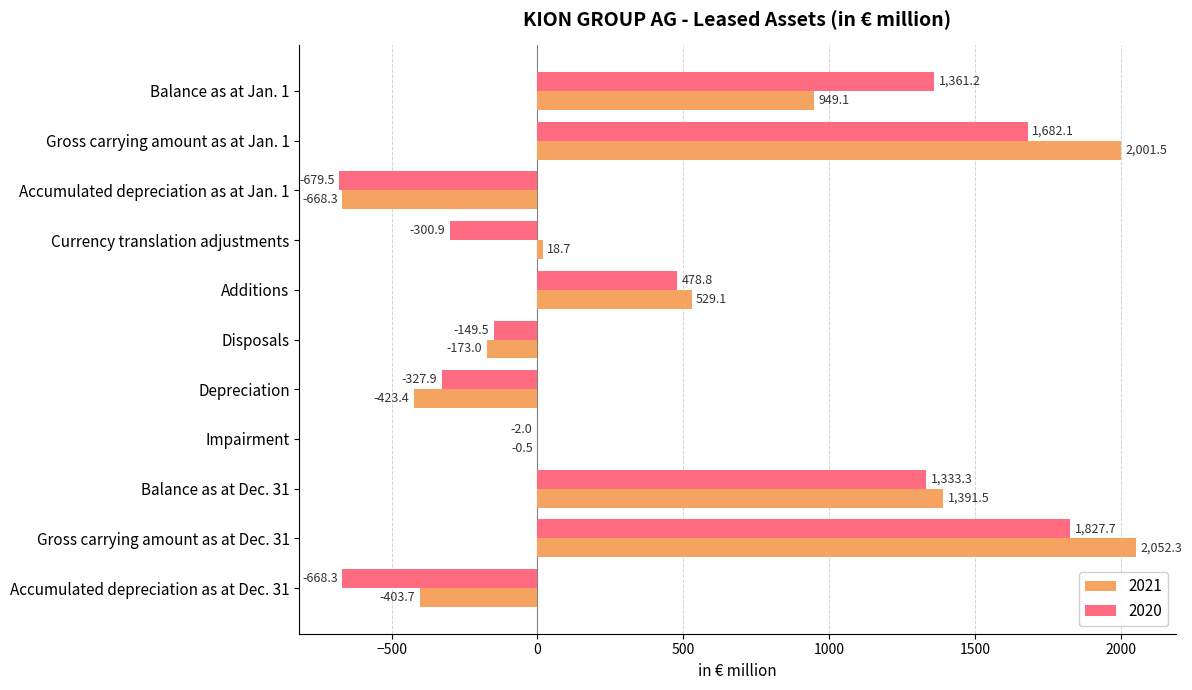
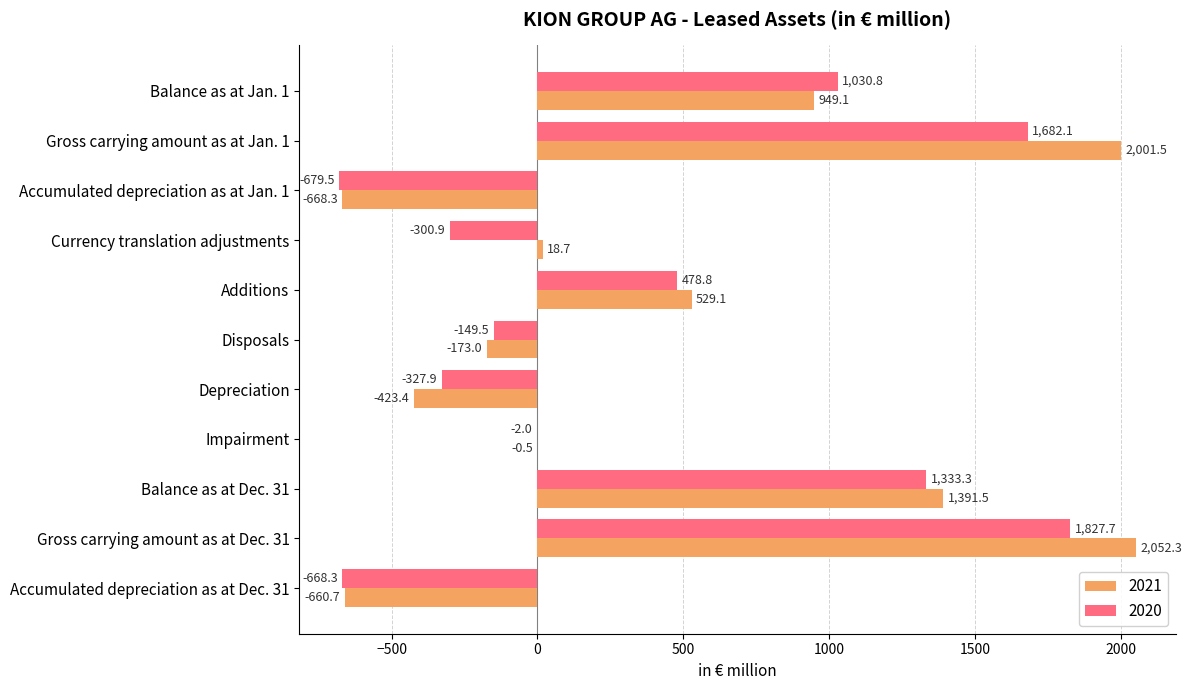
2020, Balance as at Jan. 1: 1,361.2 -> 1,030.8
2021, Accumulated depreciation as at Dec. 31: -403.7 -> -660.7
